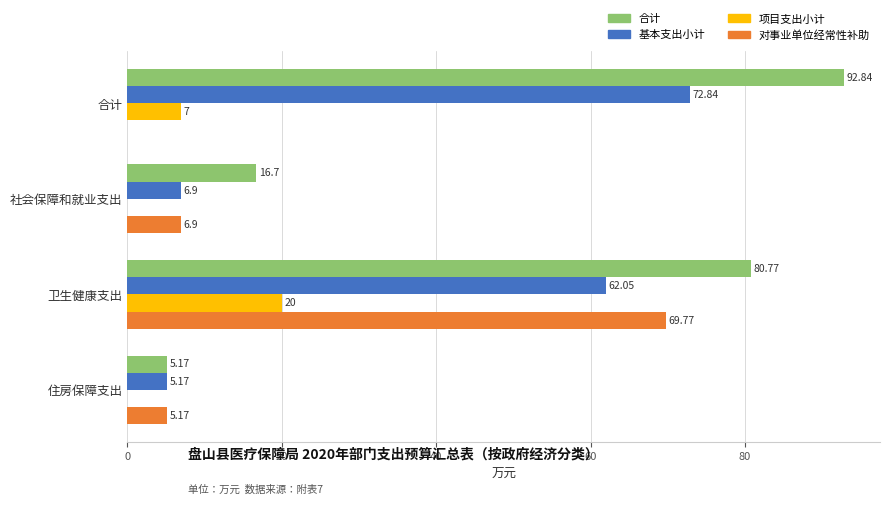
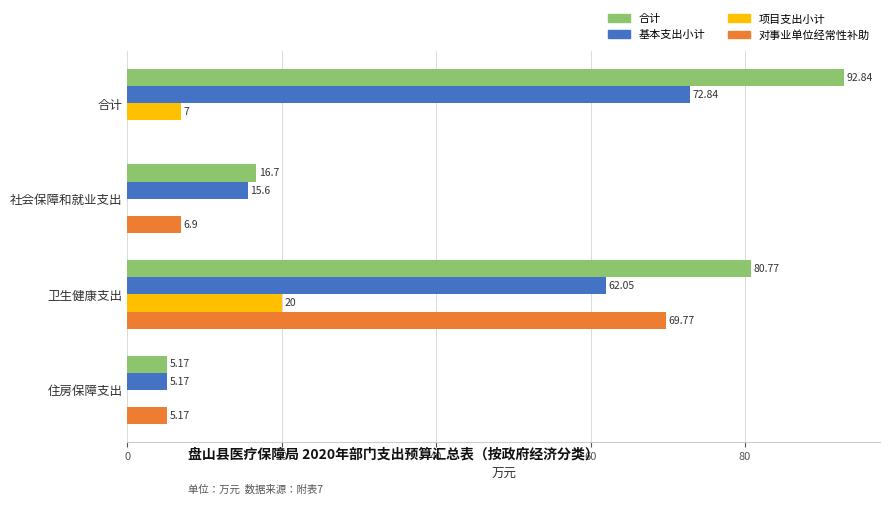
基本支出小计, 社会保障和就业支出: 6.9 -> 15.6
